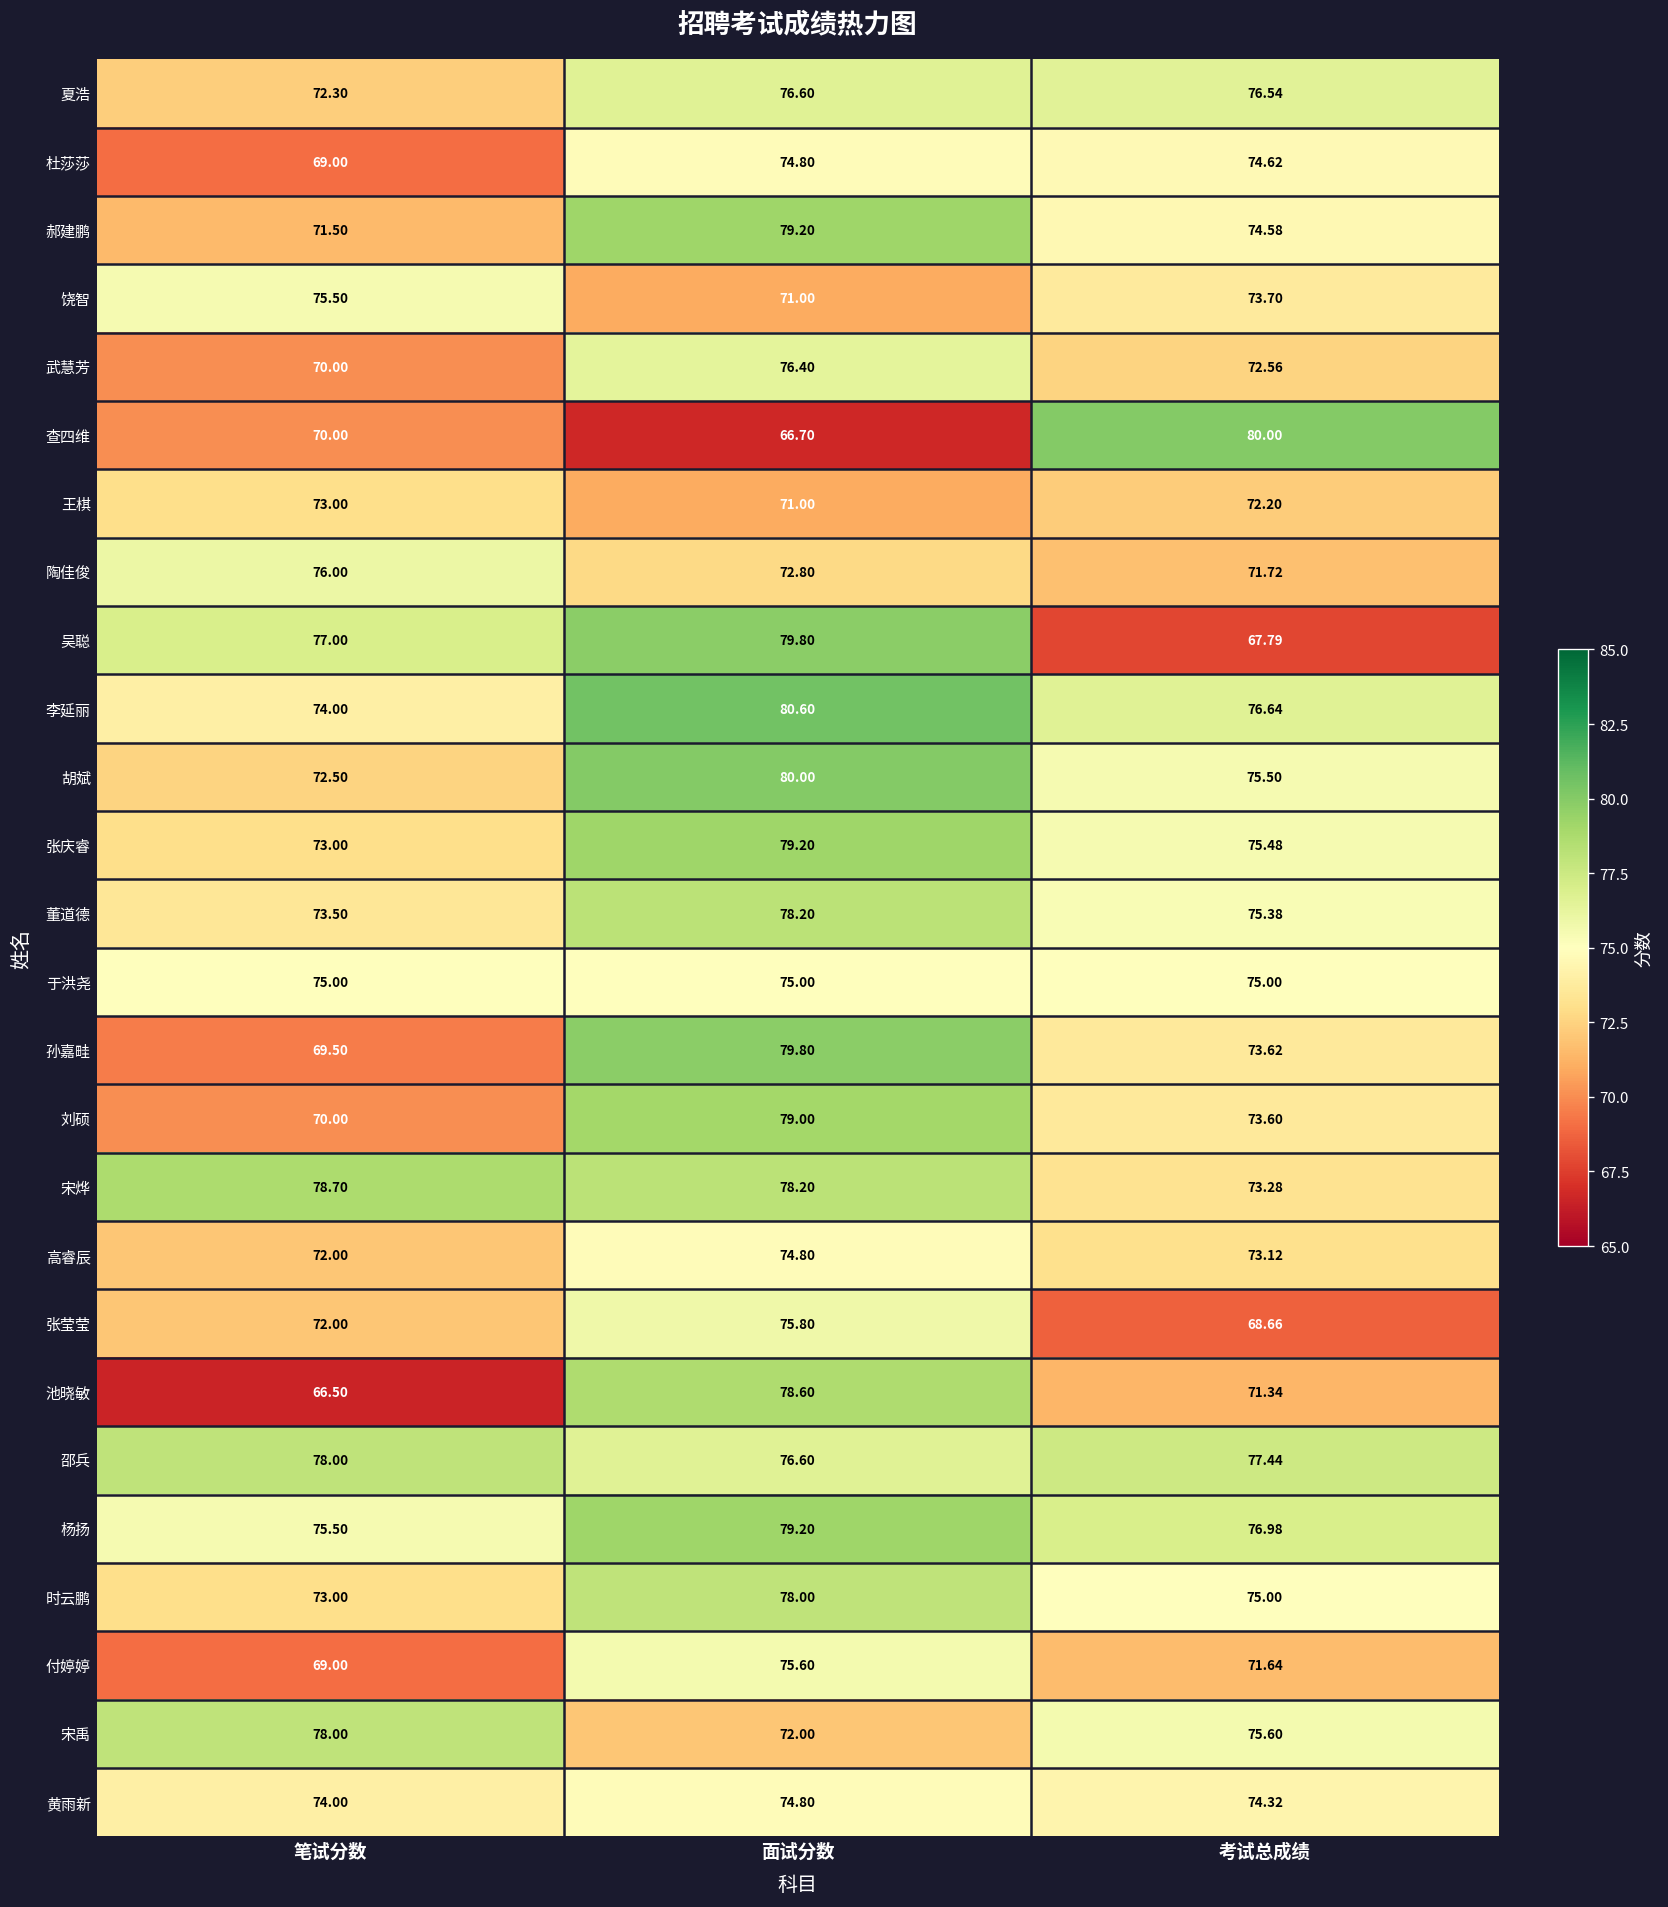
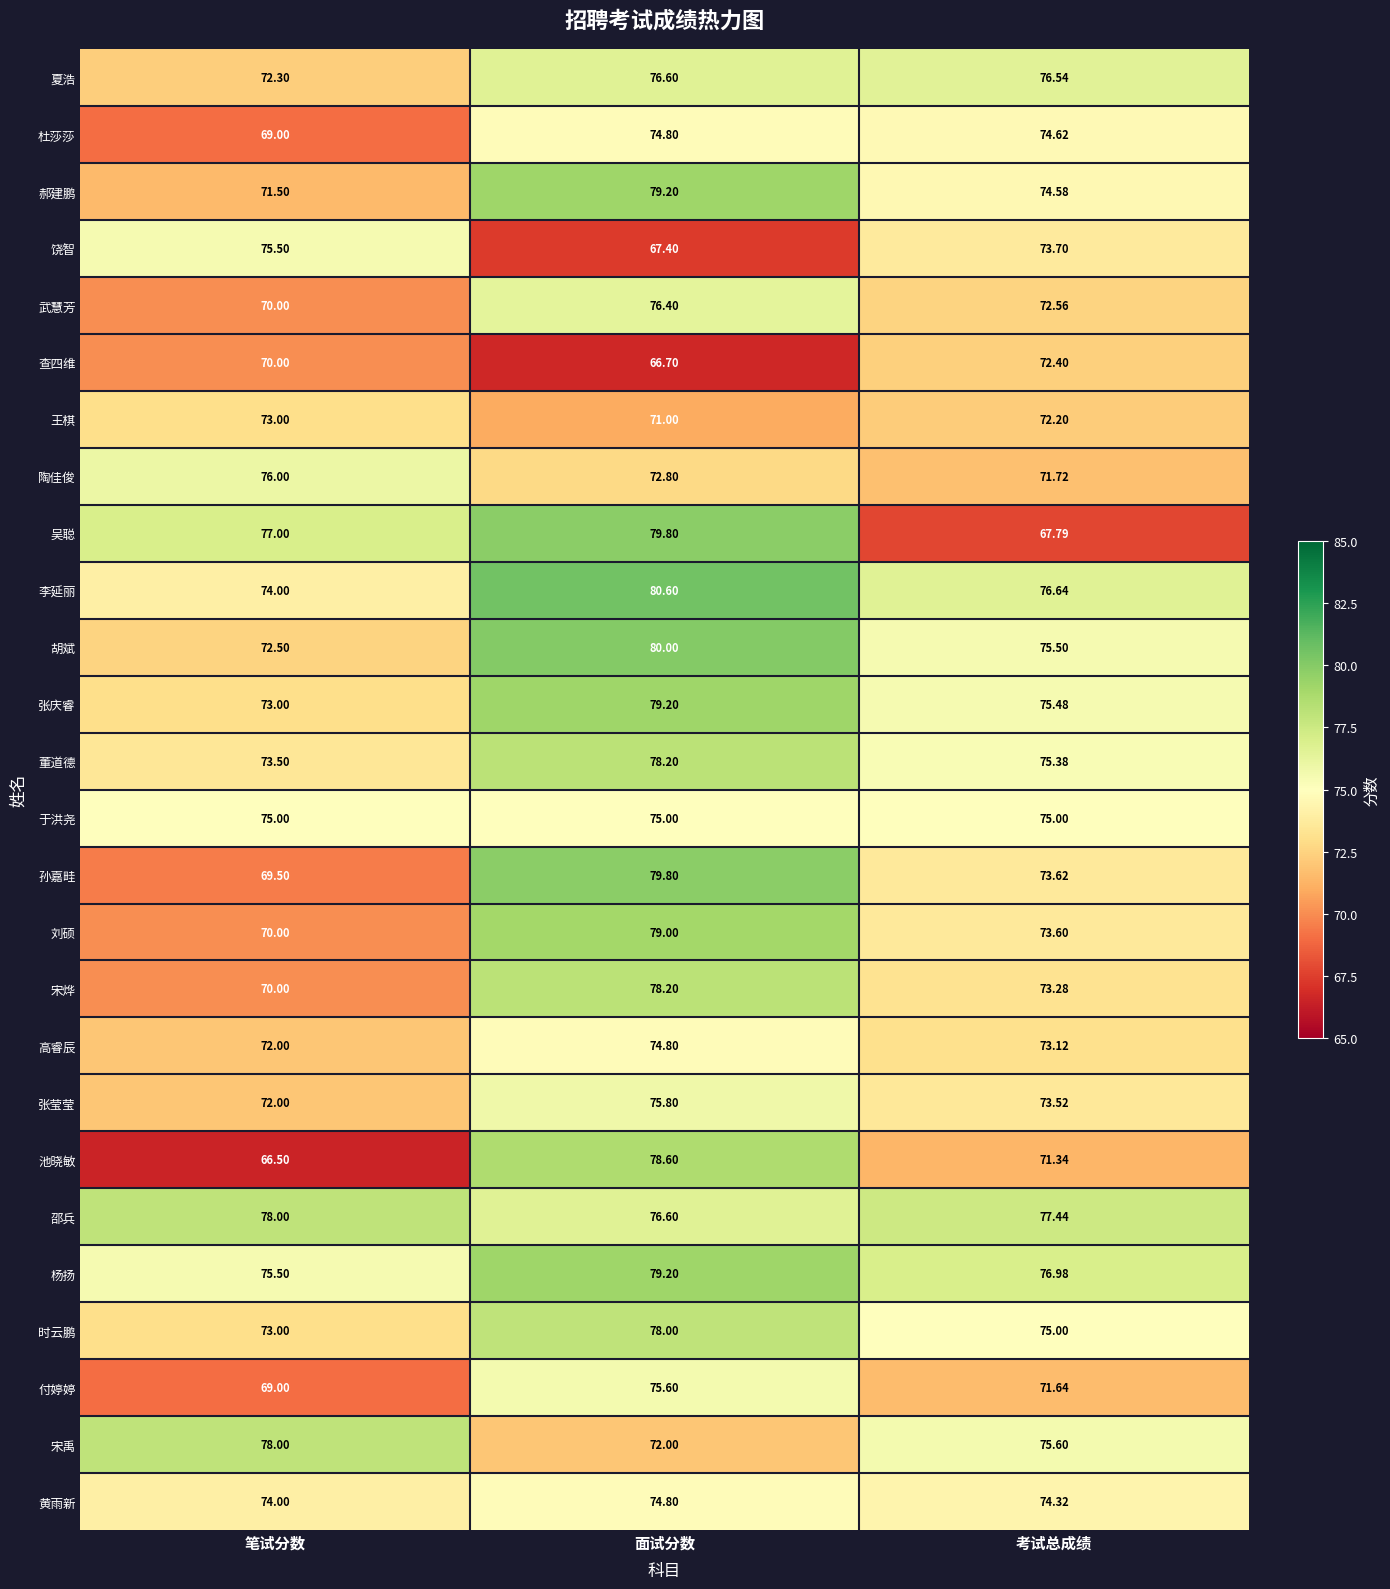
饶智, 面试分数: 71.00 -> 67.40
查四维, 考试总成绩: 80.00 -> 72.40
宋烨, 笔试分数: 78.70 -> 70.00
张莹莹, 考试总成绩: 68.66 -> 73.52
